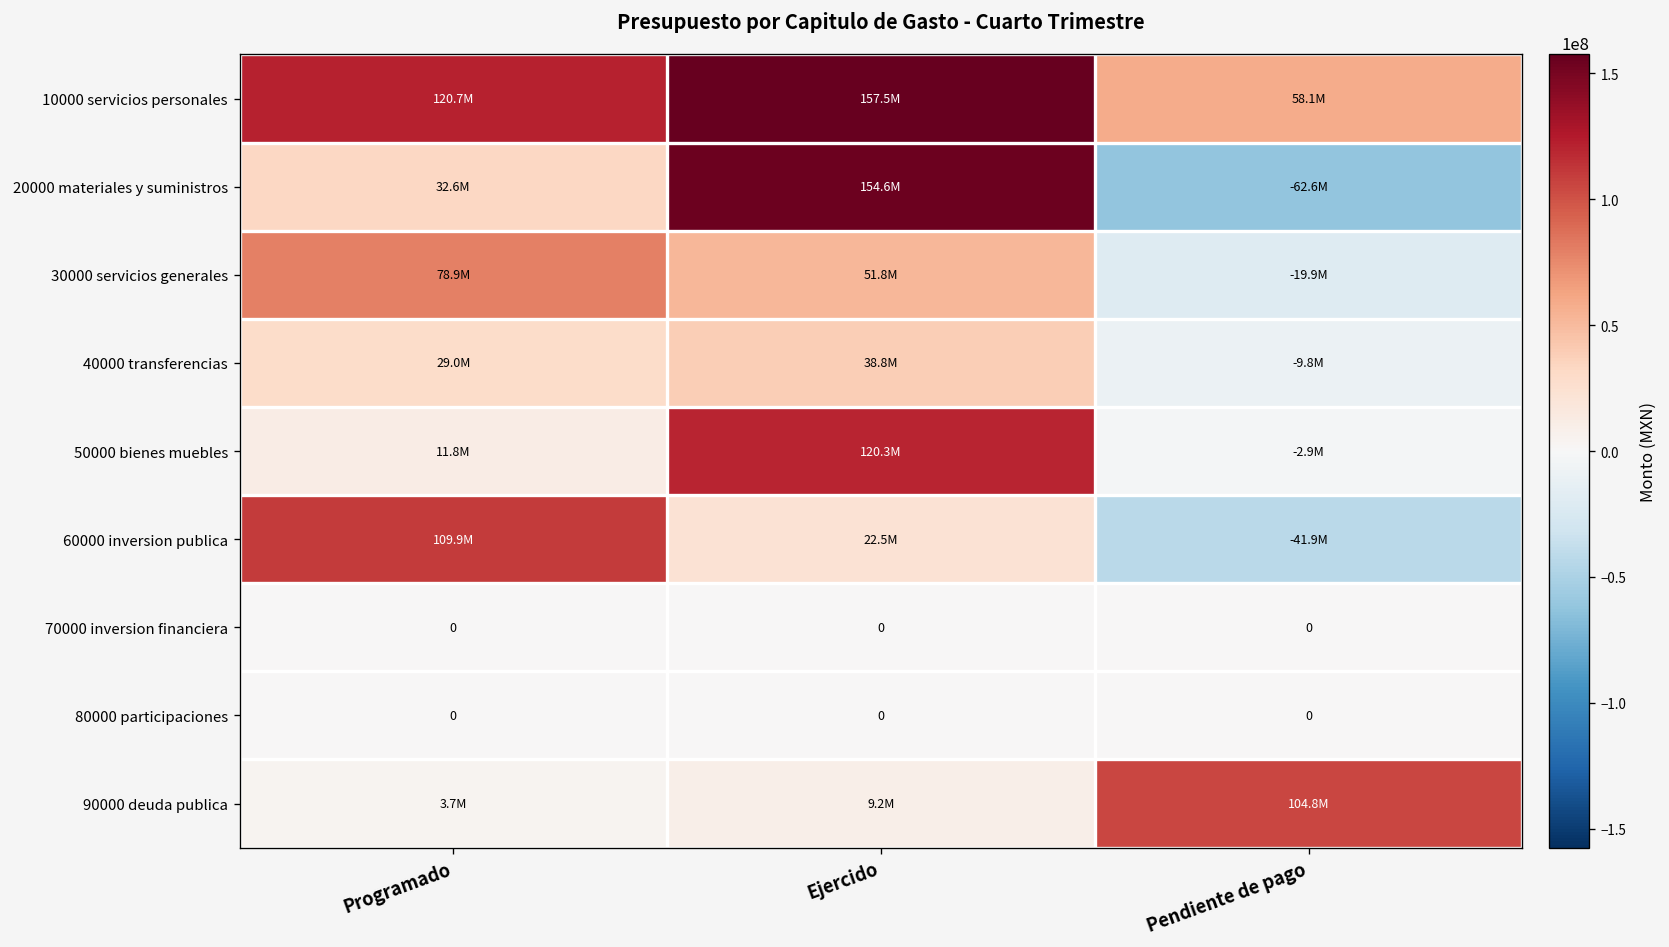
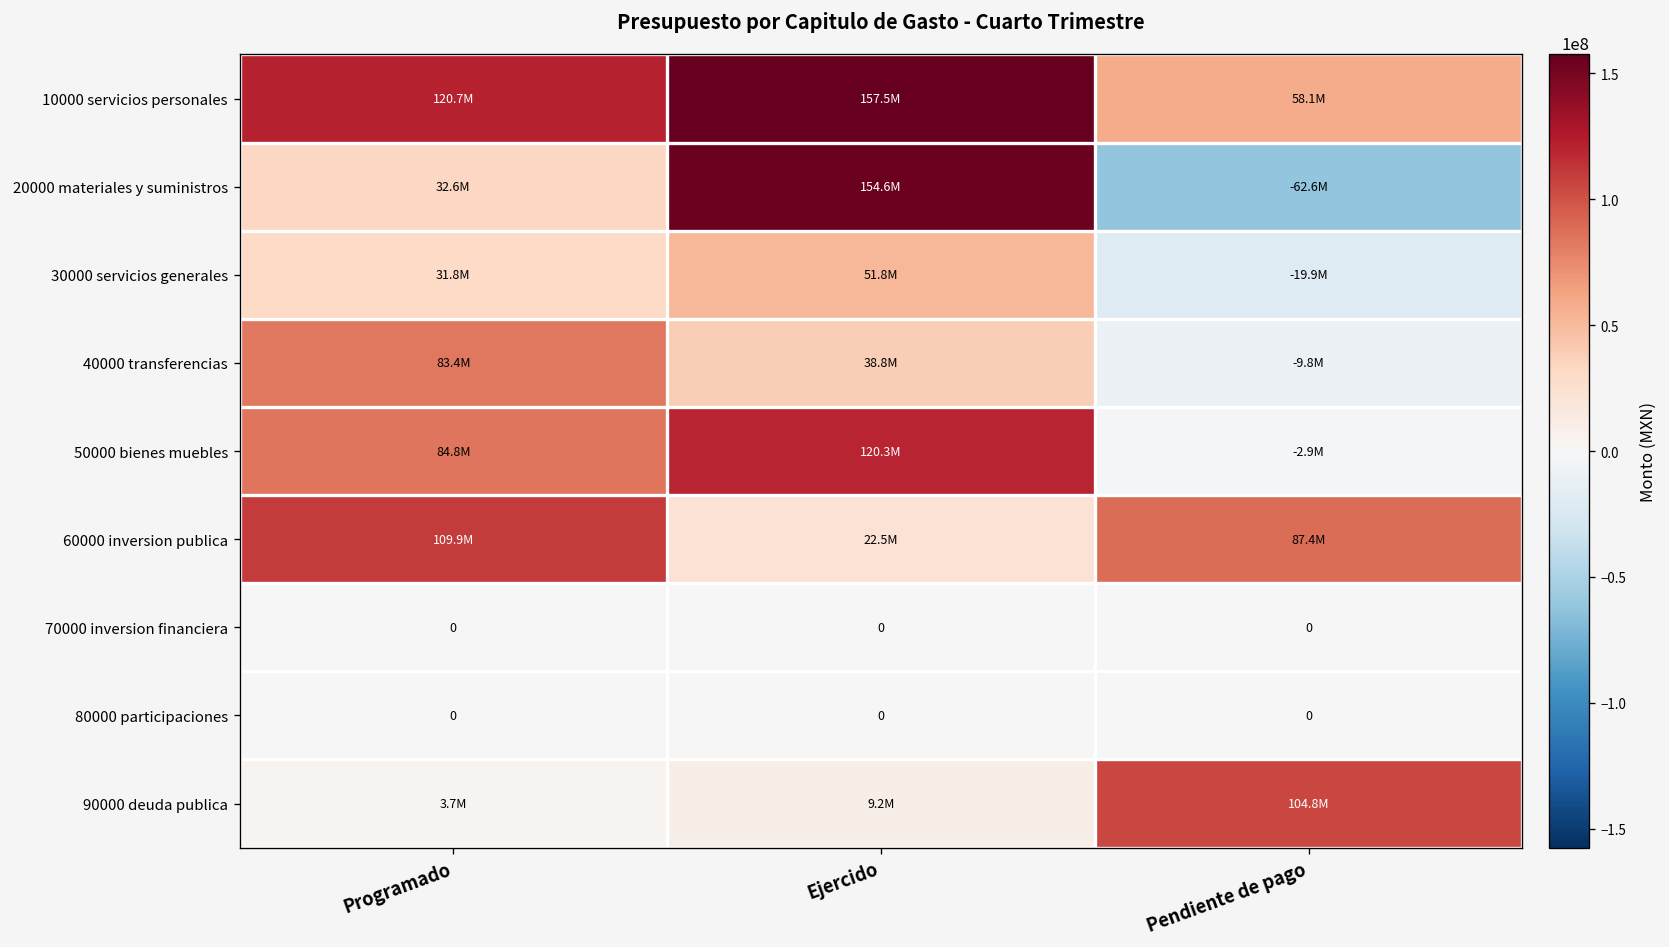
30000 servicios generales, Programado: 78.9M -> 31.8M
40000 transferencias, Programado: 29.0M -> 83.4M
50000 bienes muebles, Programado: 11.8M -> 84.8M
60000 inversion publica, Pendiente de pago: -41.9M -> 87.4M
